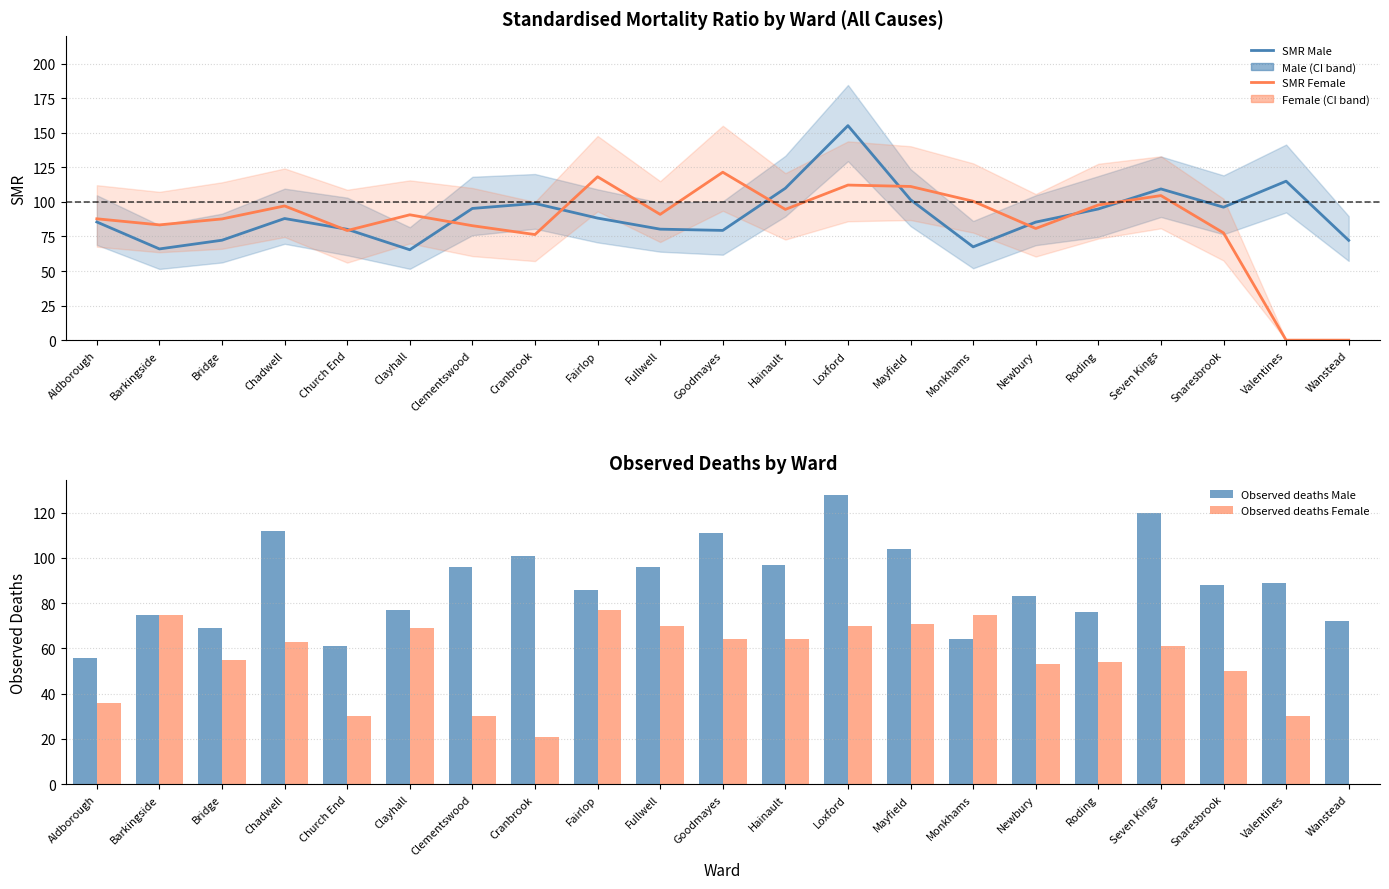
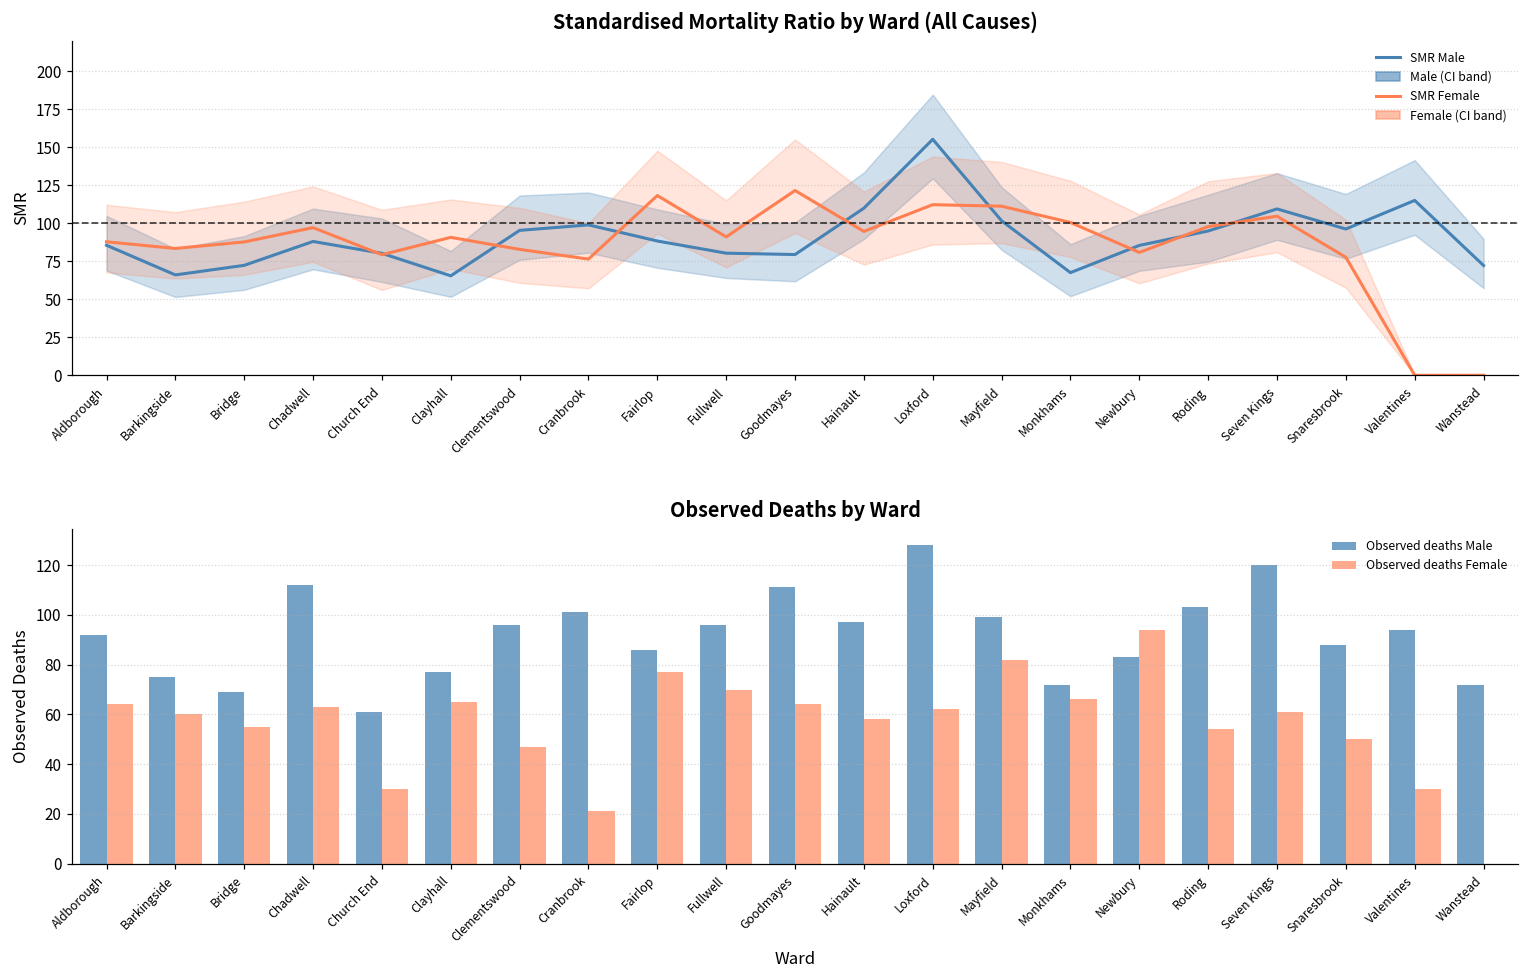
Observed Deaths by Ward, Observed deaths Male, Aldborough: 56 -> 92
Observed Deaths by Ward, Observed deaths Female, Aldborough: 36 -> 64
Observed Deaths by Ward, Observed deaths Female, Barkingside: 75 -> 60
Observed Deaths by Ward, Observed deaths Female, Clayhall: 69 -> 65
Observed Deaths by Ward, Observed deaths Female, Clementswood: 30 -> 47
Observed Deaths by Ward, Observed deaths Female, Hainault: 64 -> 58
Observed Deaths by Ward, Observed deaths Female, Loxford: 70 -> 62
Observed Deaths by Ward, Observed deaths Male, Mayfield: 104 -> 99
Observed Deaths by Ward, Observed deaths Female, Mayfield: 71 -> 82
Observed Deaths by Ward, Observed deaths Male, Monkhams: 64 -> 72
Observed Deaths by Ward, Observed deaths Female, Monkhams: 75 -> 66
Observed Deaths by Ward, Observed deaths Female, Newbury: 53 -> 94
Observed Deaths by Ward, Observed deaths Male, Roding: 76 -> 103
Observed Deaths by Ward, Observed deaths Male, Valentines: 89 -> 94
